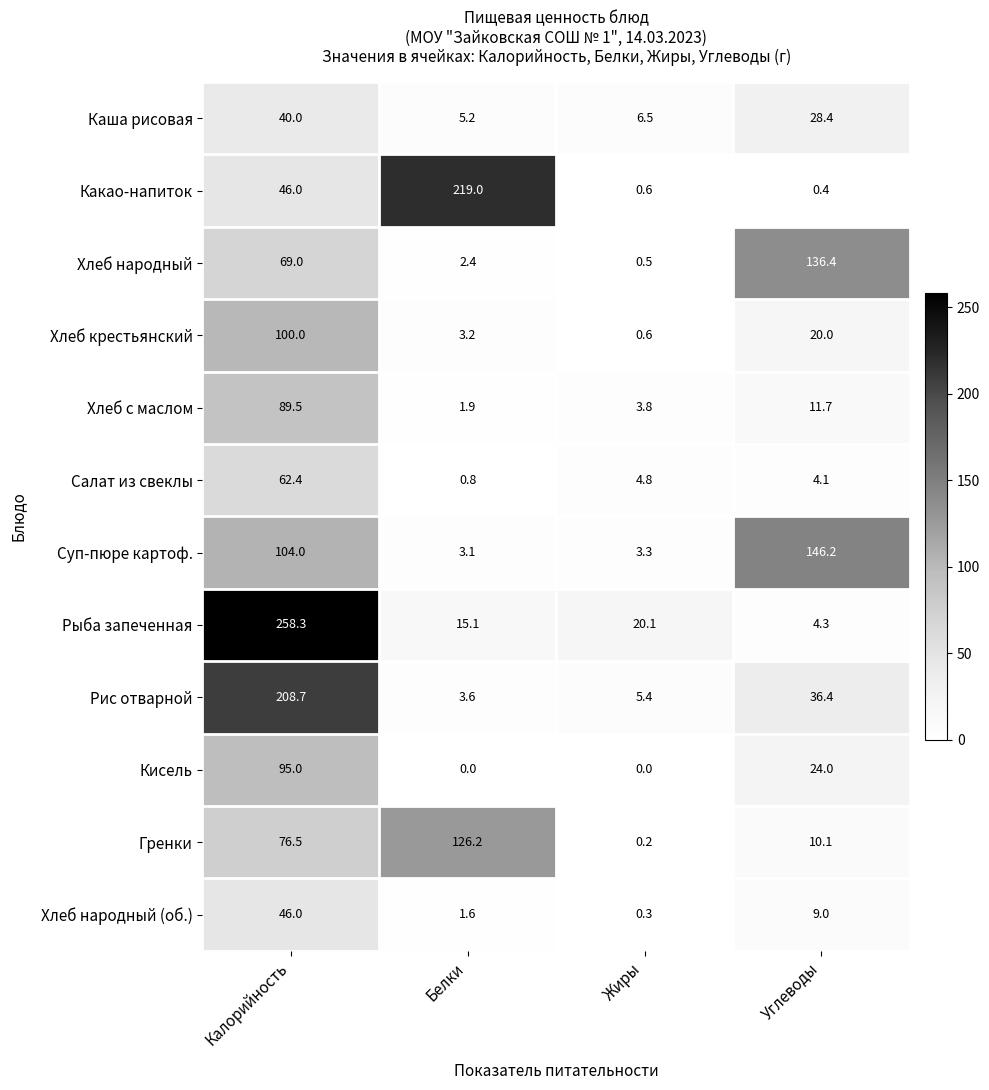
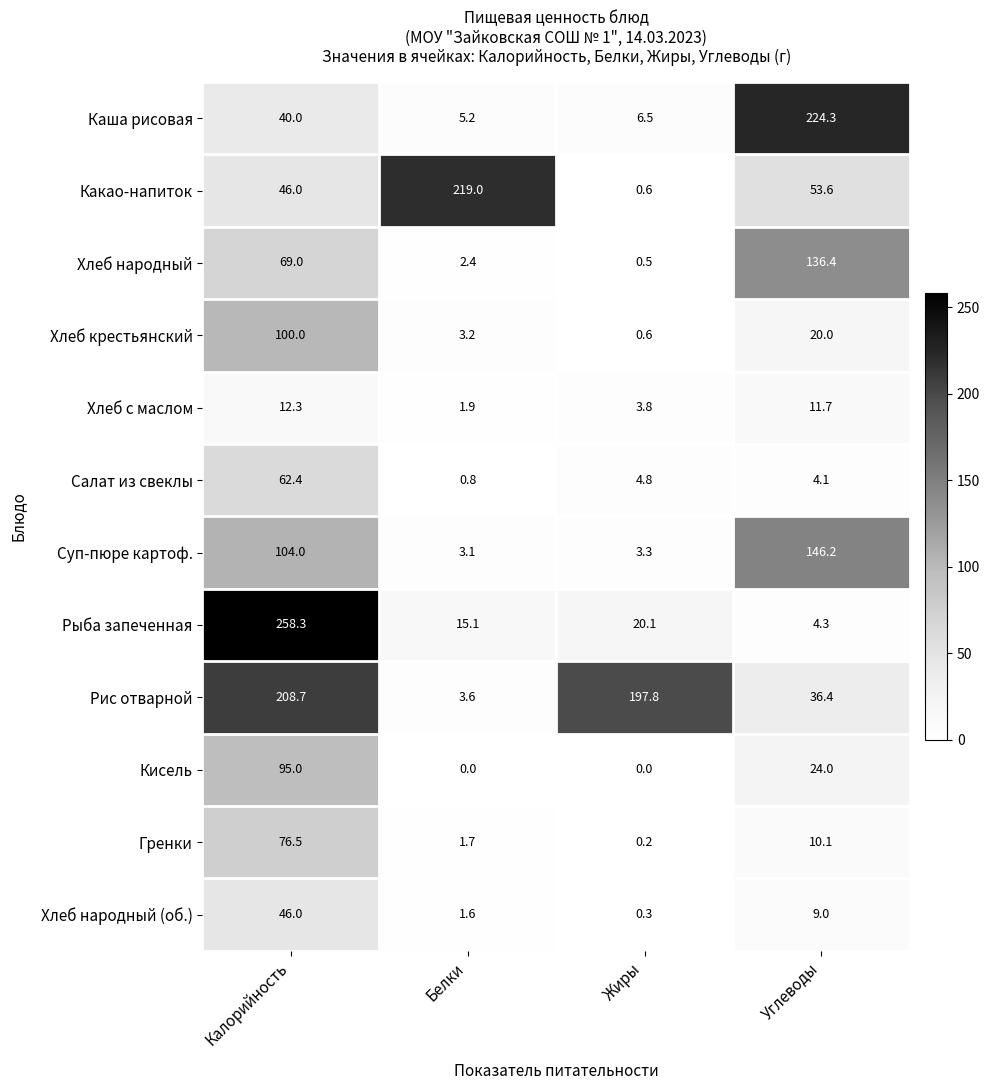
Каша рисовая, Углеводы: 28.4 -> 224.3
Какао-напиток, Углеводы: 0.4 -> 53.6
Хлеб с маслом, Калорийность: 89.5 -> 12.3
Рис отварной, Жиры: 5.4 -> 197.8
Гренки, Белки: 126.2 -> 1.7
